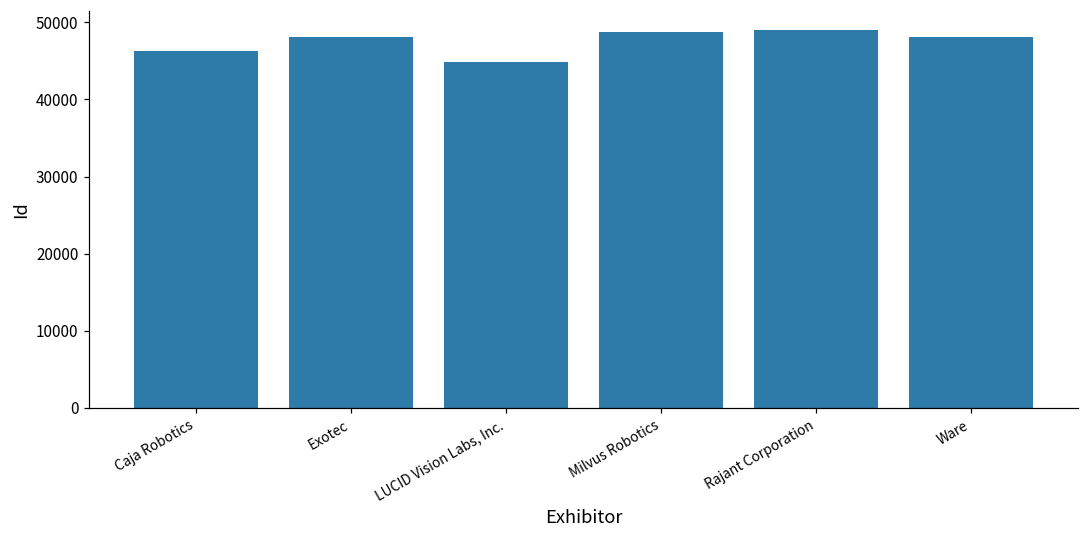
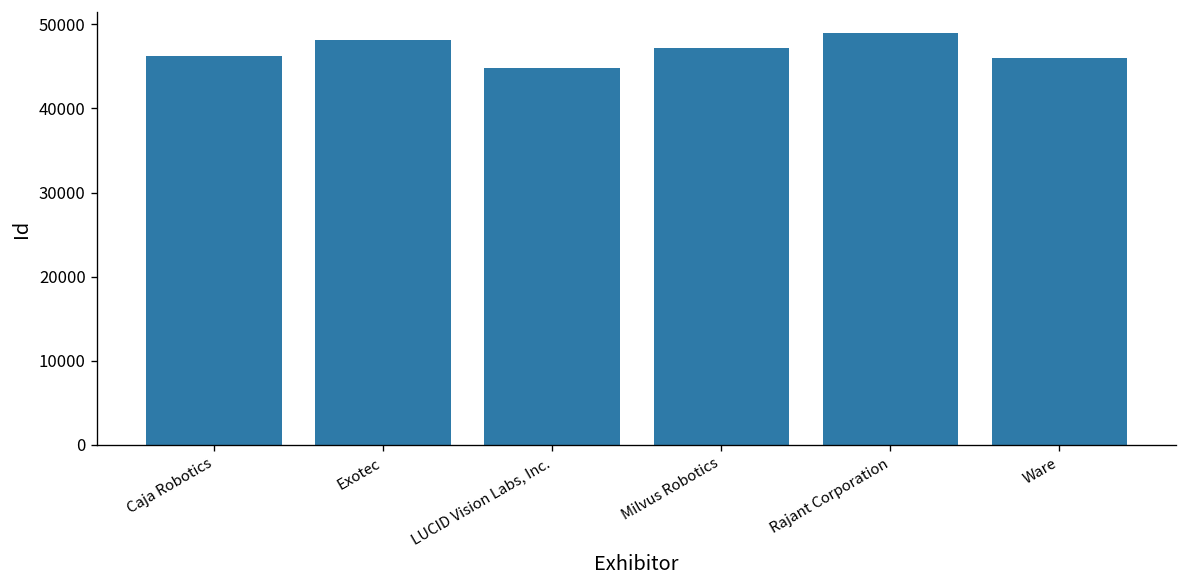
Milvus Robotics: 49000 -> 47000
Ware: 48000 -> 46000
